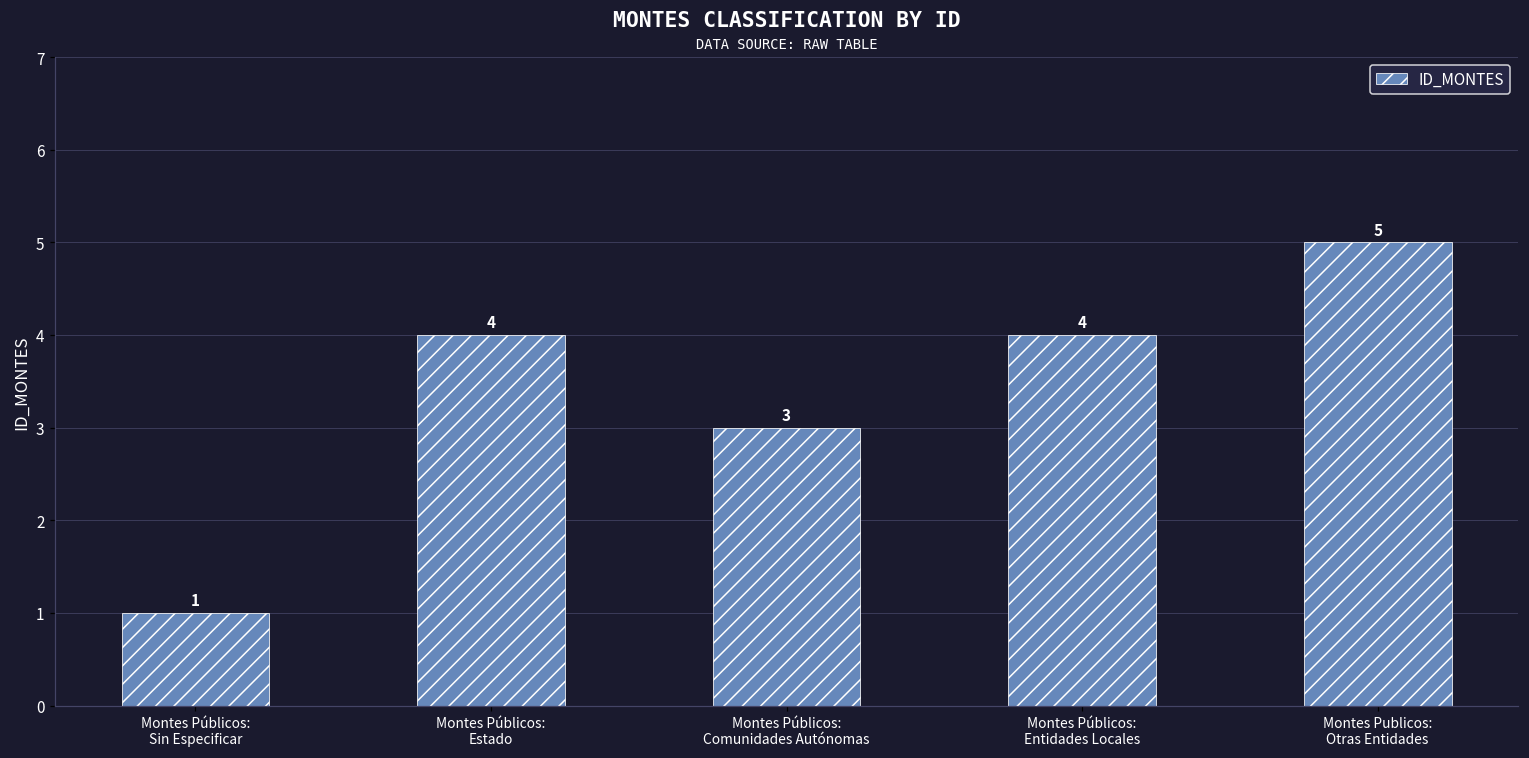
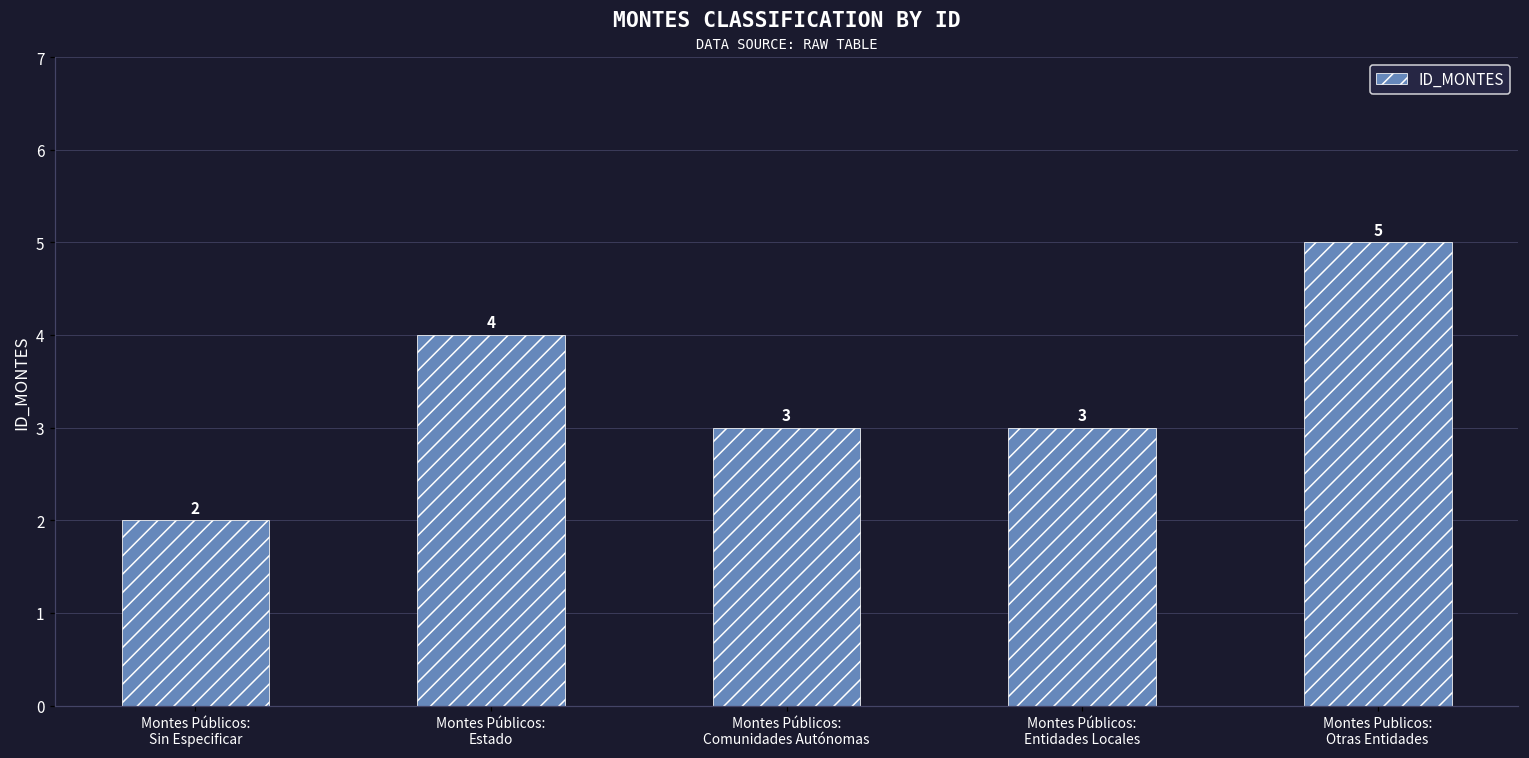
Montes Públicos: Sin Especificar: 1 -> 2
Montes Públicos: Entidades Locales: 4 -> 3
